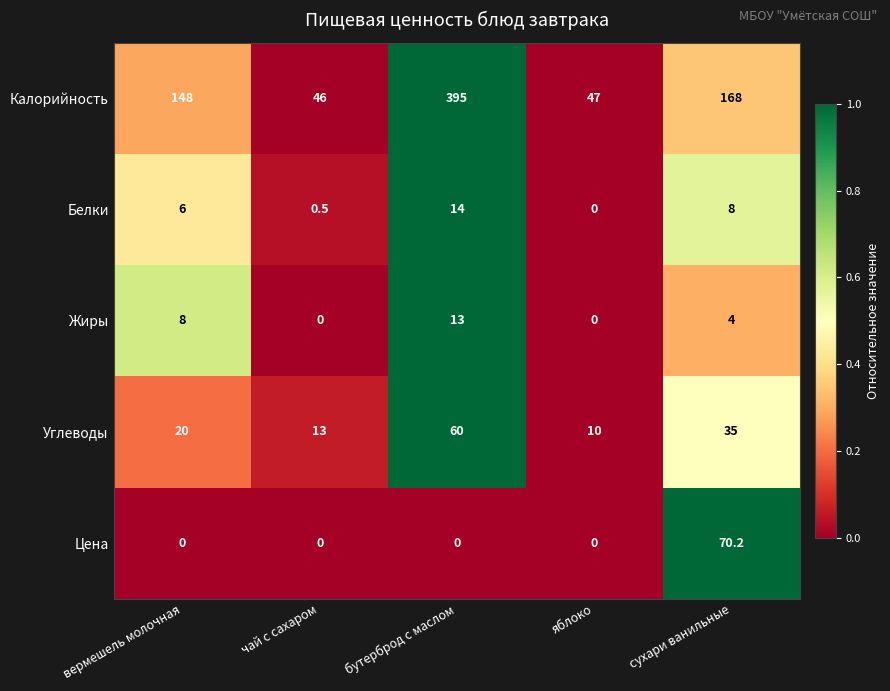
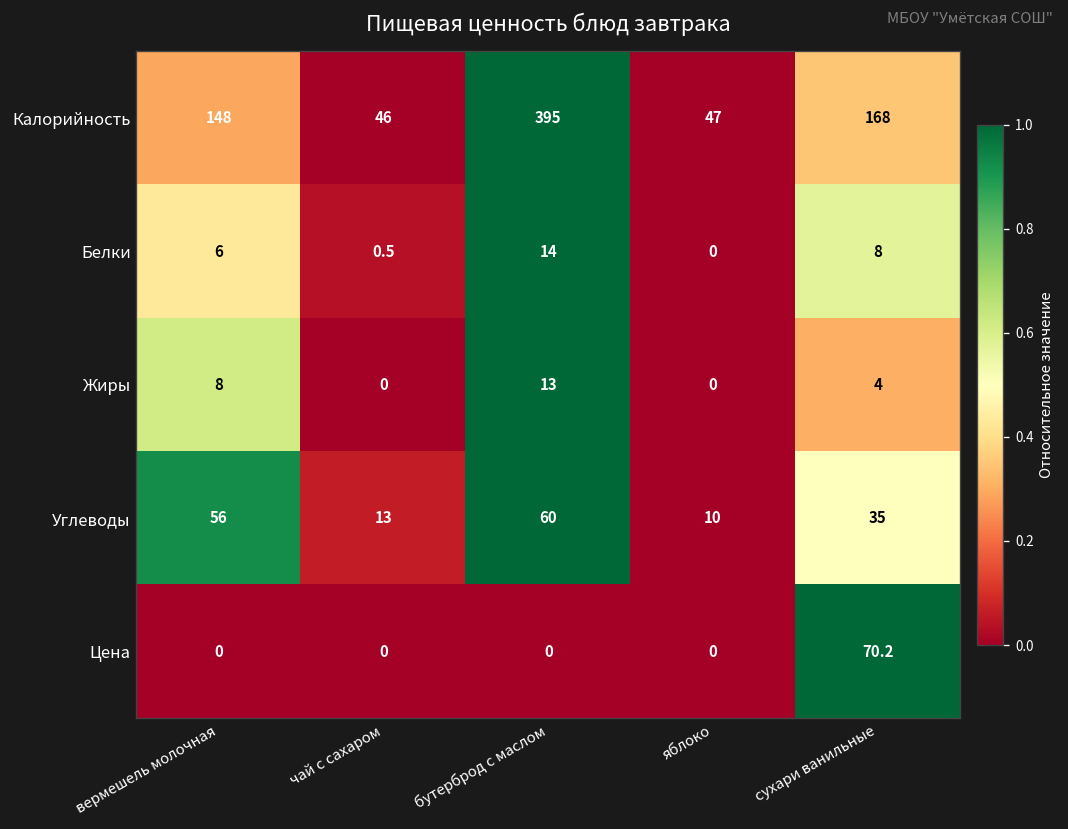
Углеводы, вермешель молочная: 20 -> 56
